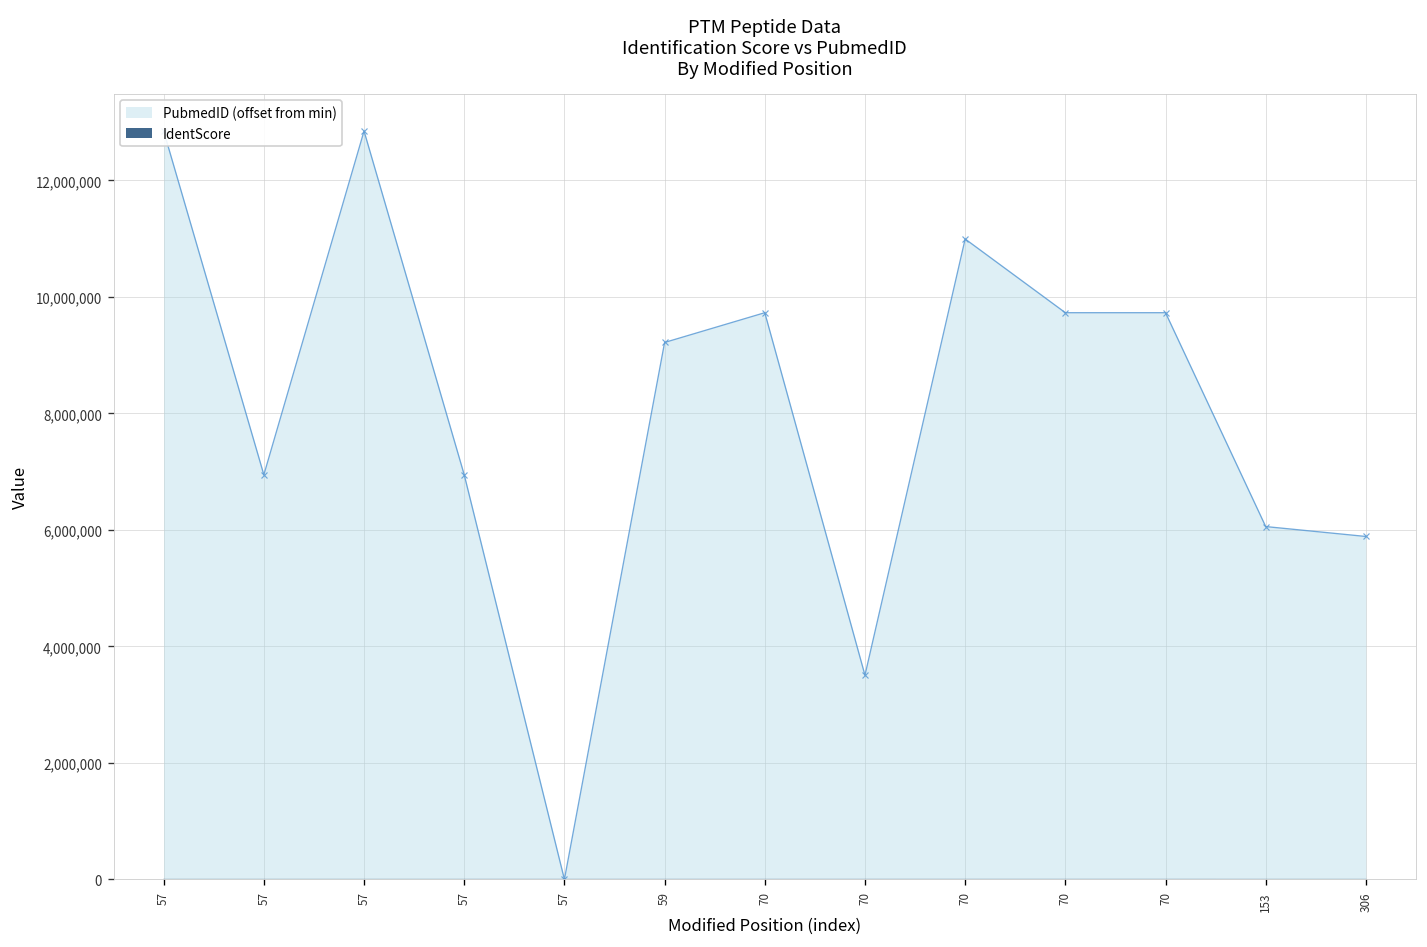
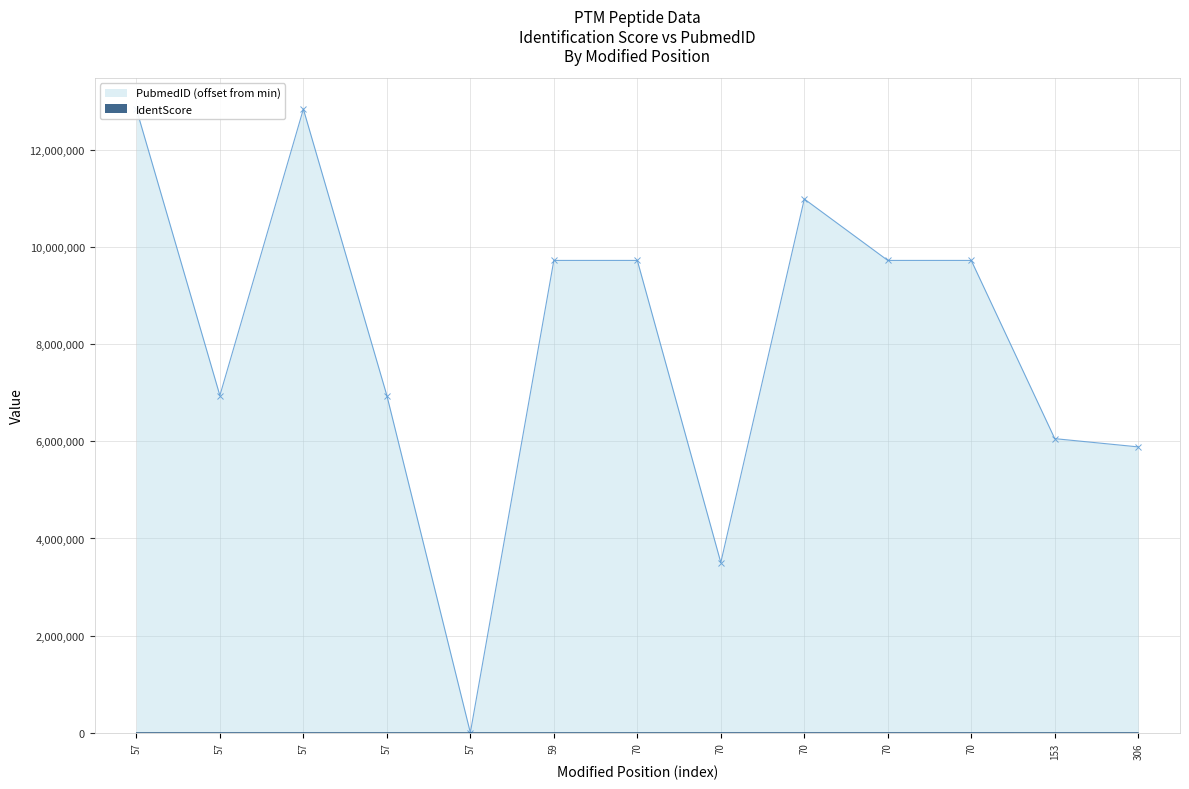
PubmedID (offset from min), 59: 9,200,000 -> 9,700,000
